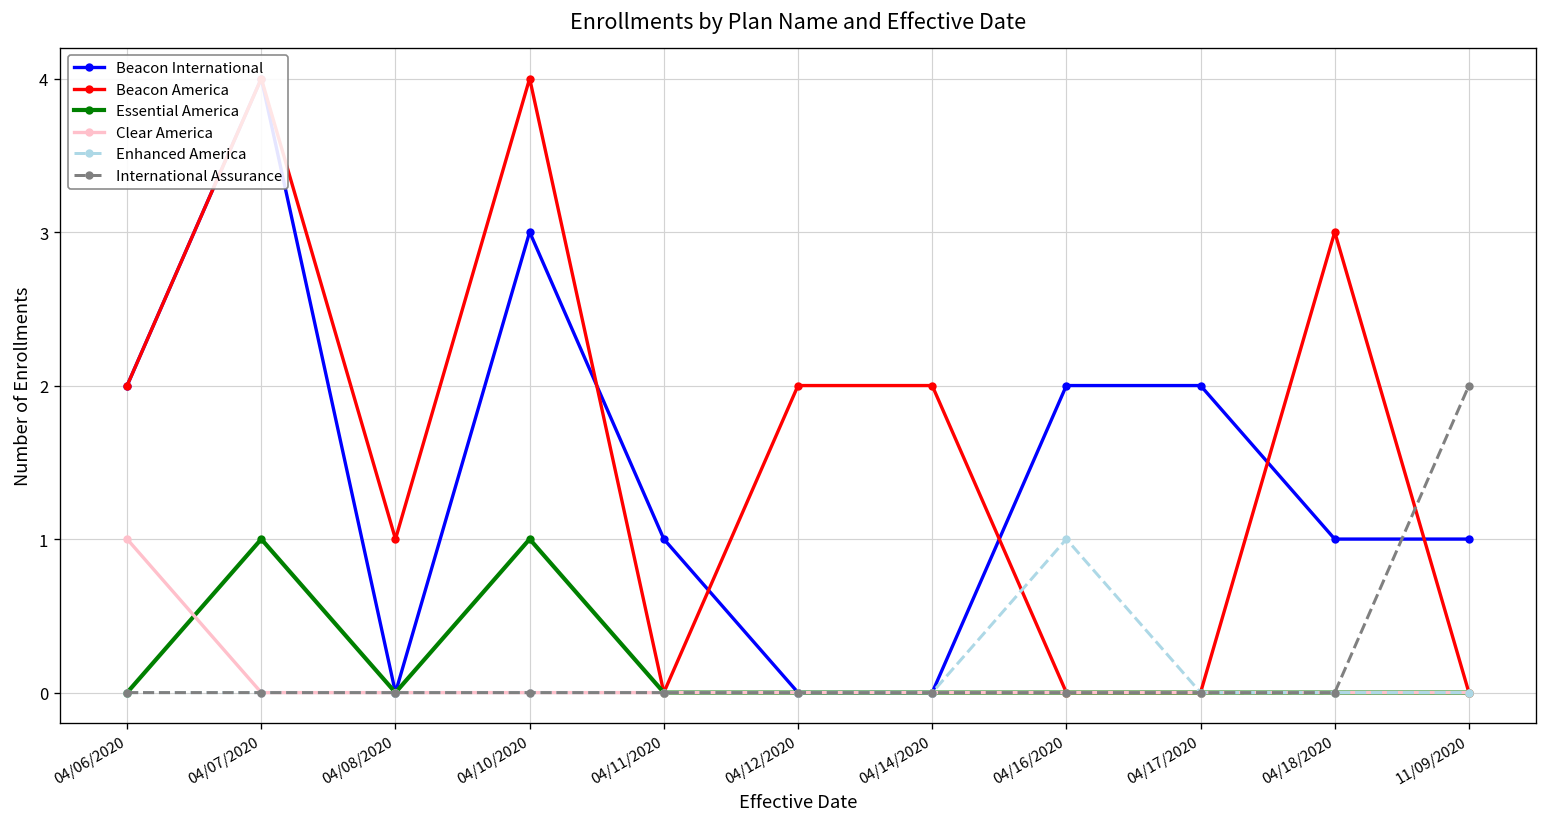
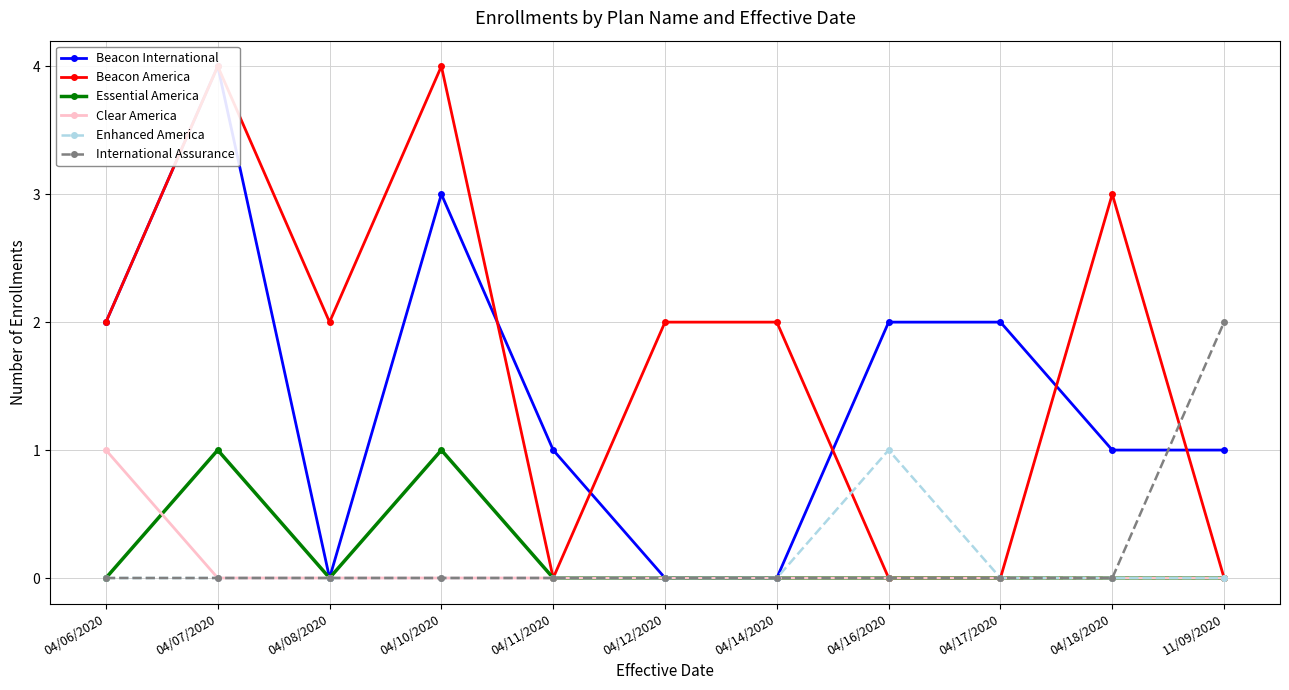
Beacon America, 04/08/2020: 1 -> 2
